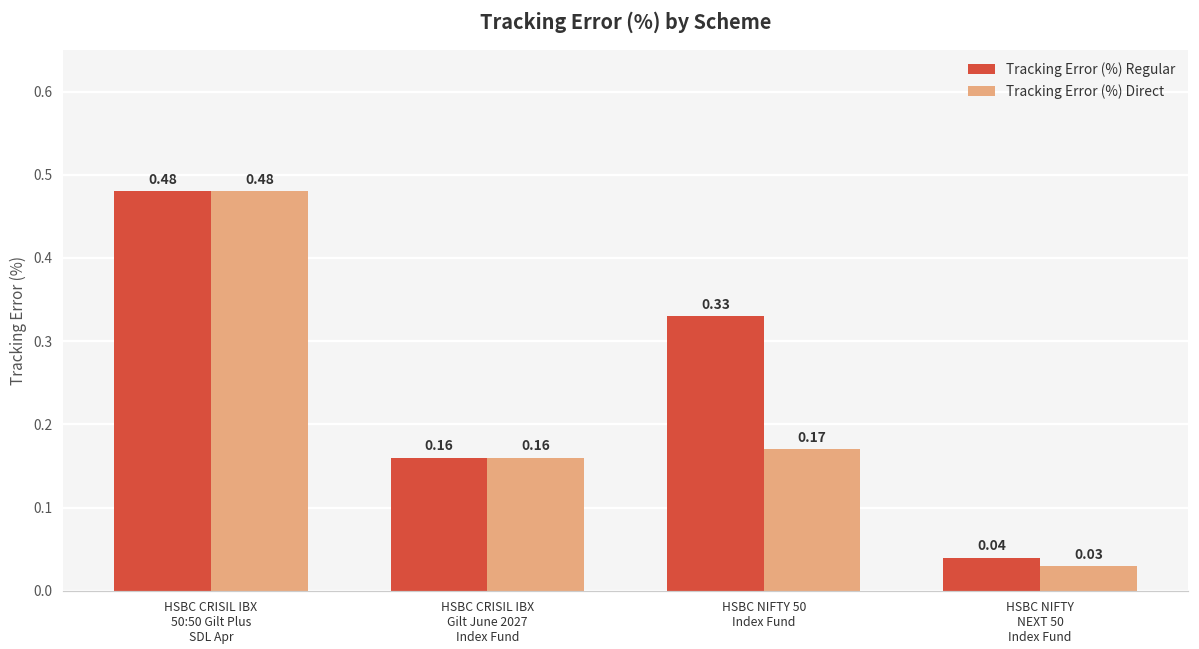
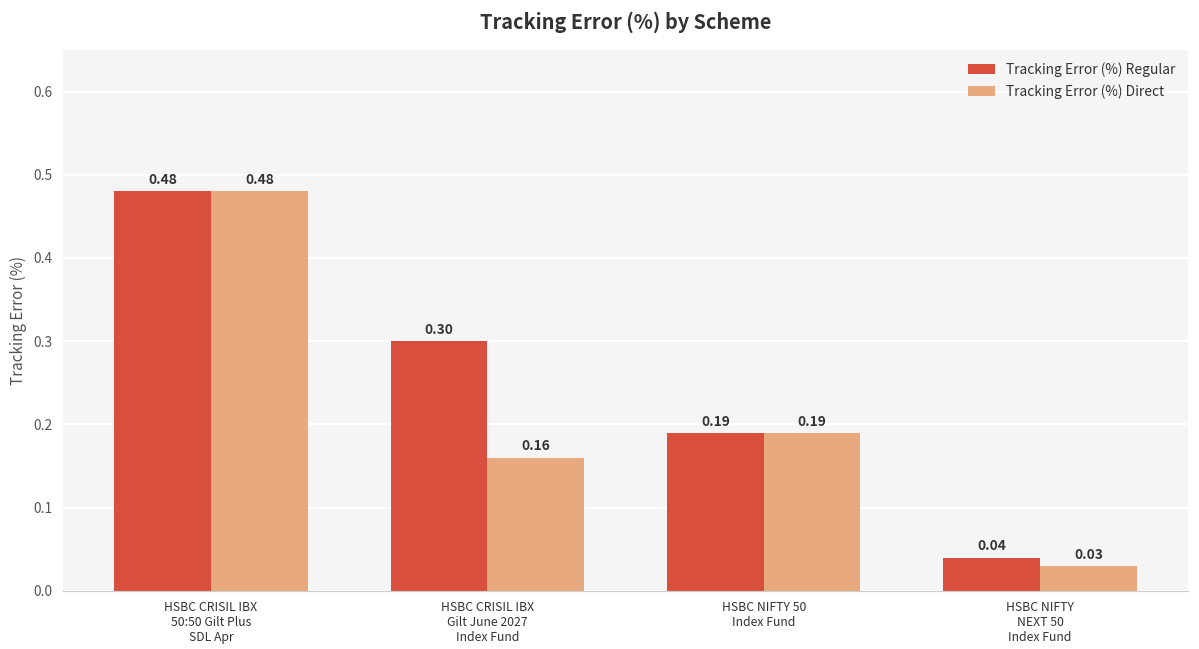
Tracking Error (%) Regular, HSBC CRISIL IBX Gilt June 2027 Index Fund: 0.16 -> 0.30
Tracking Error (%) Regular, HSBC NIFTY 50 Index Fund: 0.33 -> 0.19
Tracking Error (%) Direct, HSBC NIFTY 50 Index Fund: 0.17 -> 0.19
